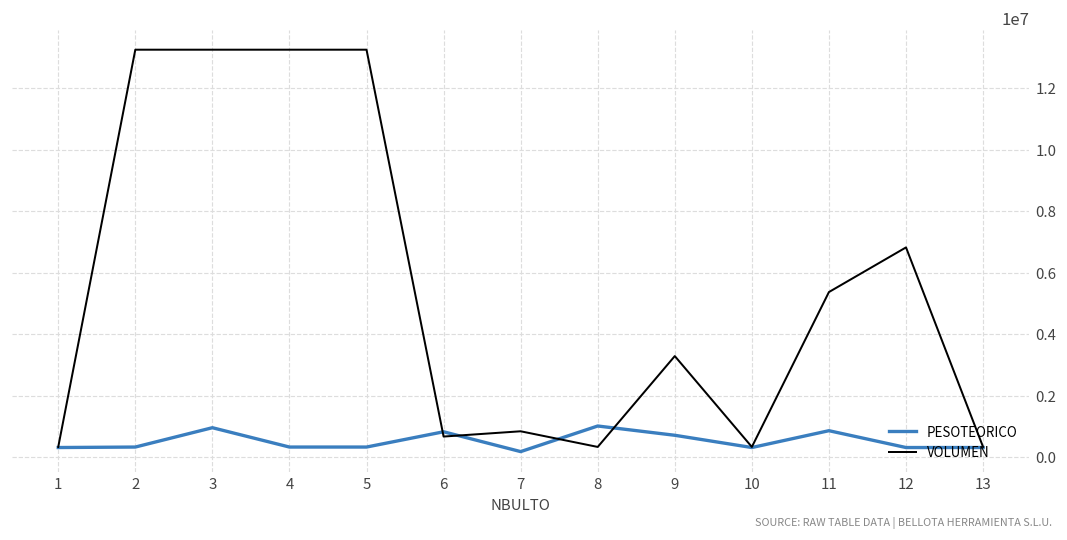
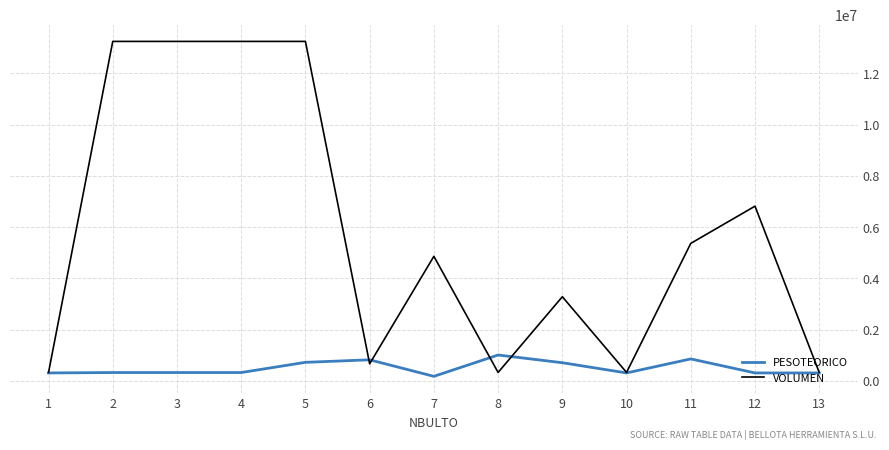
PESOTEORICO, 3: 1000000 -> 300000
PESOTEORICO, 5: 300000 -> 700000
VOLUMEN, 7: 800000 -> 4900000
